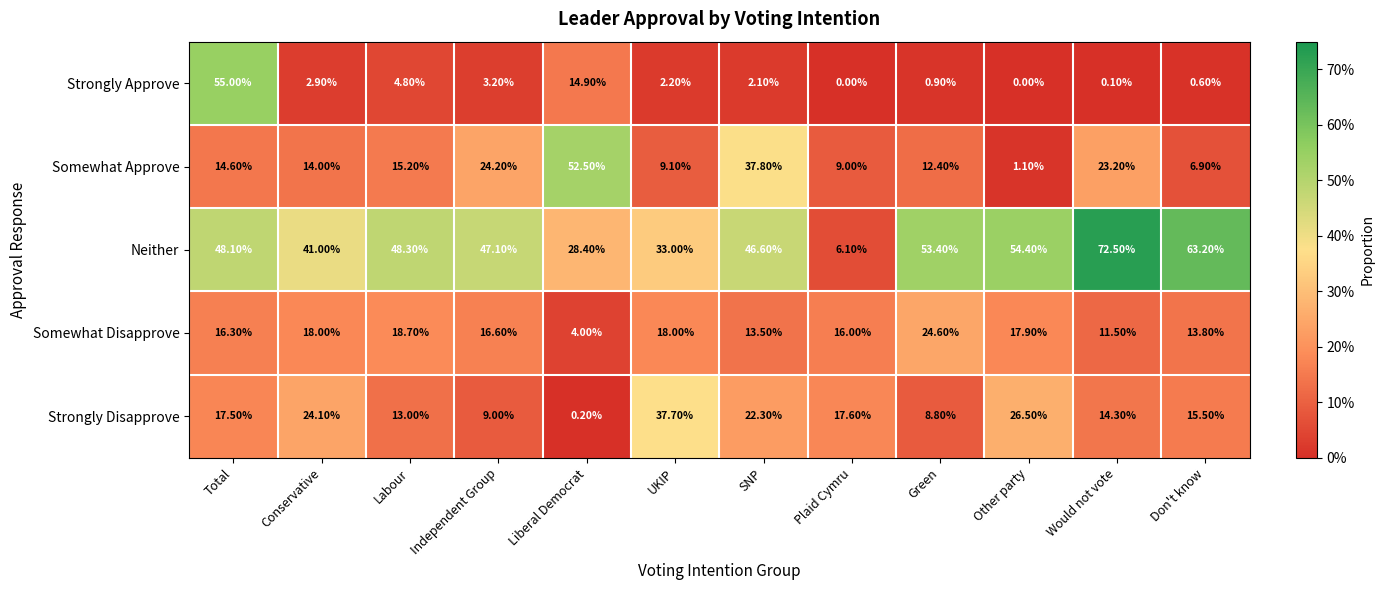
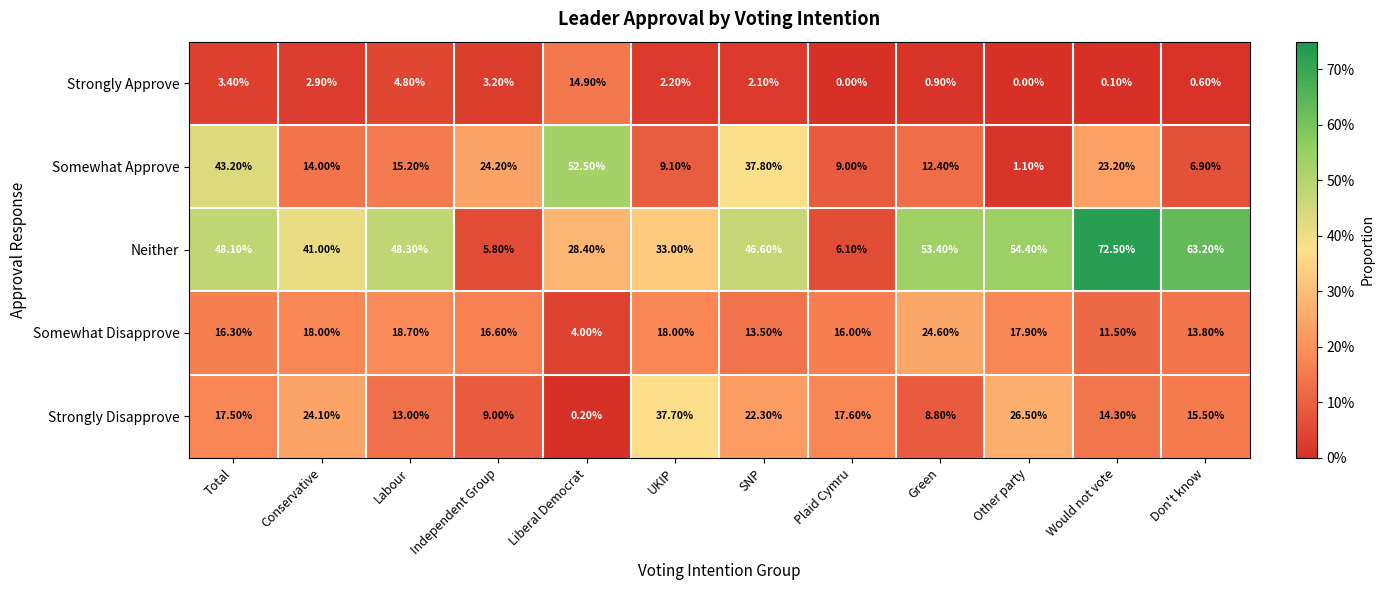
Strongly Approve, Total: 55.00% -> 3.40%
Somewhat Approve, Total: 14.60% -> 43.20%
Neither, Independent Group: 47.10% -> 5.80%
